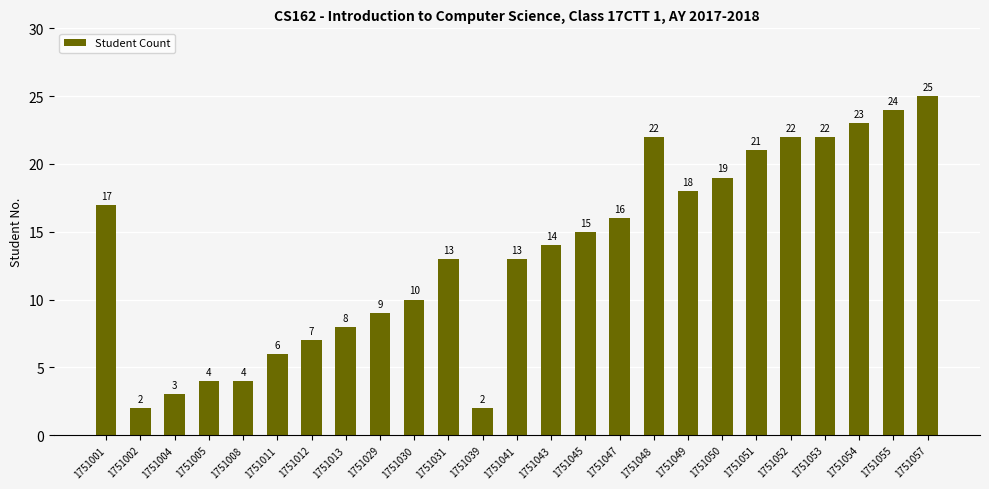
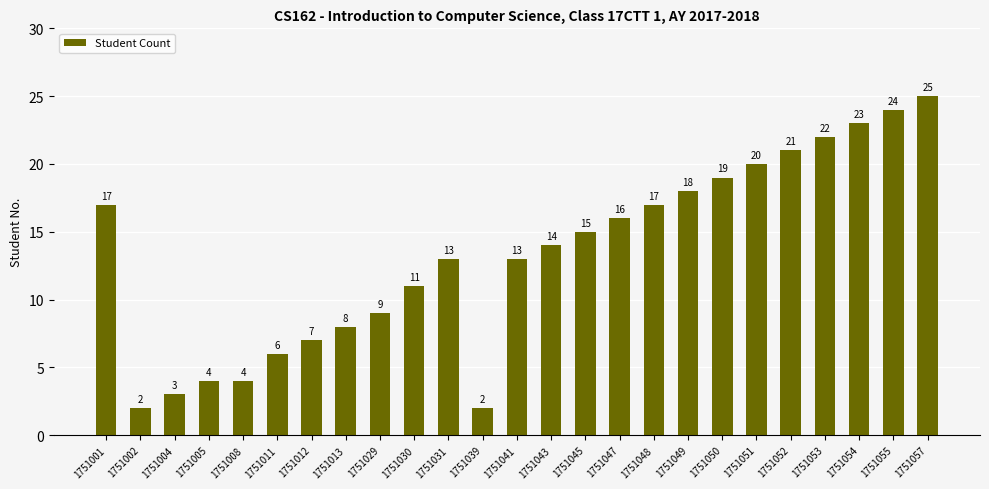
1751030: 10 -> 11
1751048: 22 -> 17
1751051: 21 -> 20
1751052: 22 -> 21
